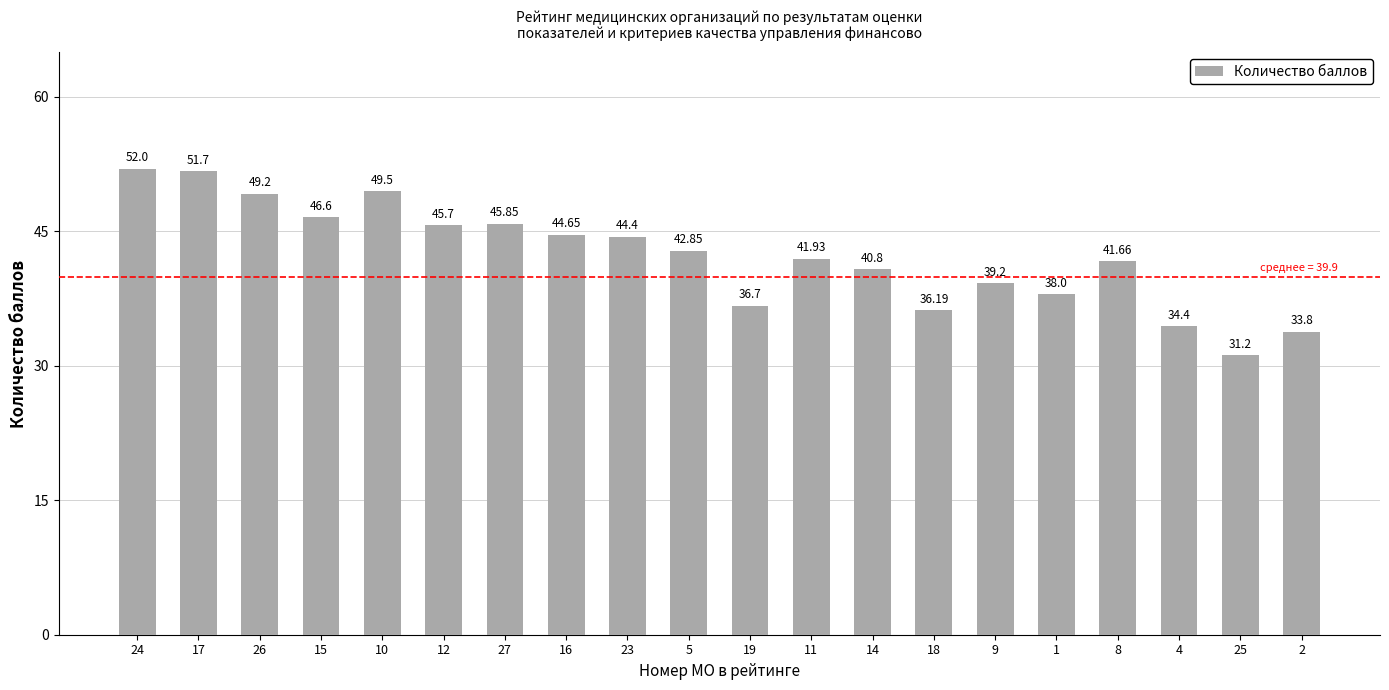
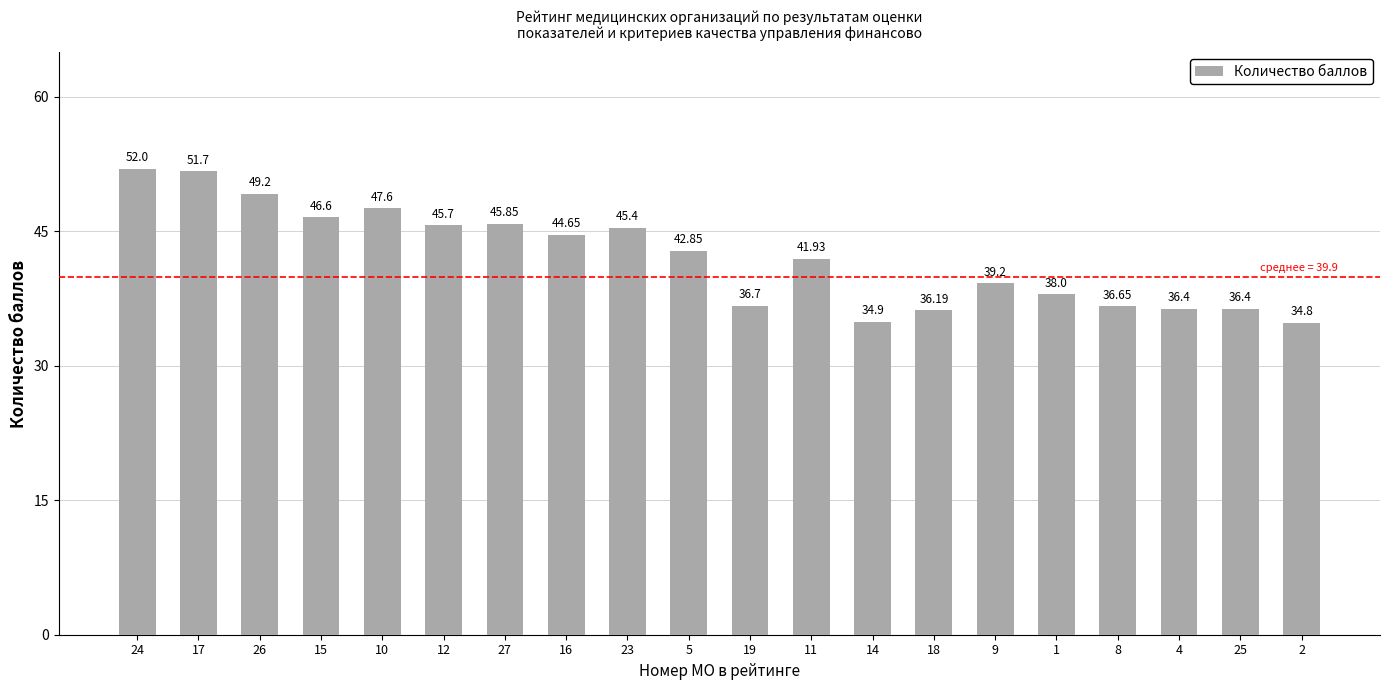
10: 49.5 -> 47.6
23: 44.4 -> 45.4
14: 40.8 -> 34.9
8: 41.66 -> 36.65
4: 34.4 -> 36.4
25: 31.2 -> 36.4
2: 33.8 -> 34.8
